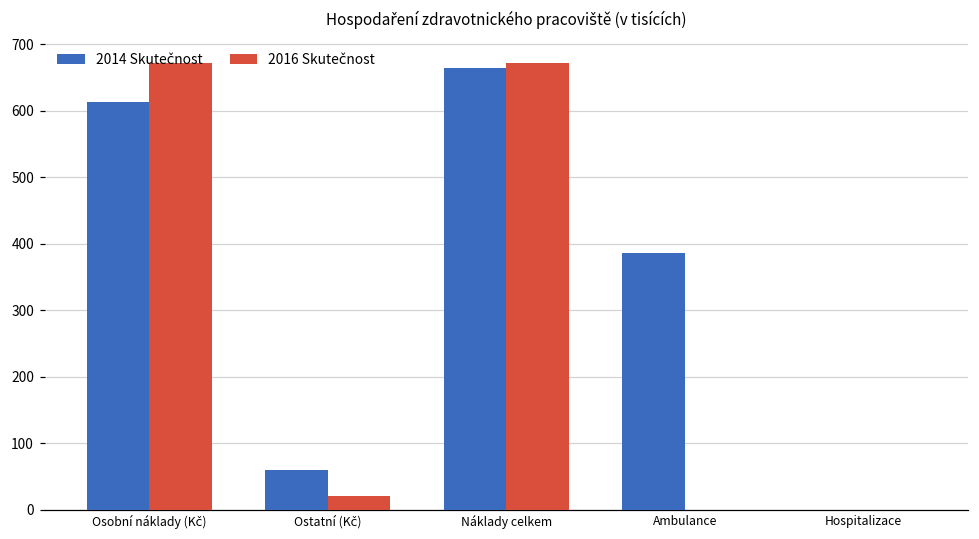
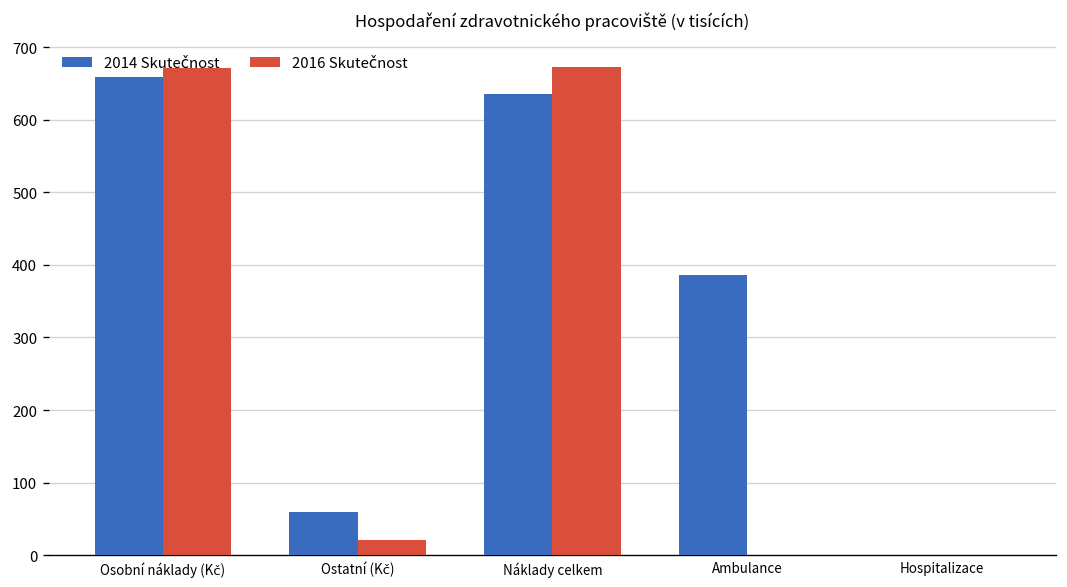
2014 Skutečnost, Osobní náklady (Kč): 610 -> 660
2014 Skutečnost, Náklady celkem: 660 -> 640
